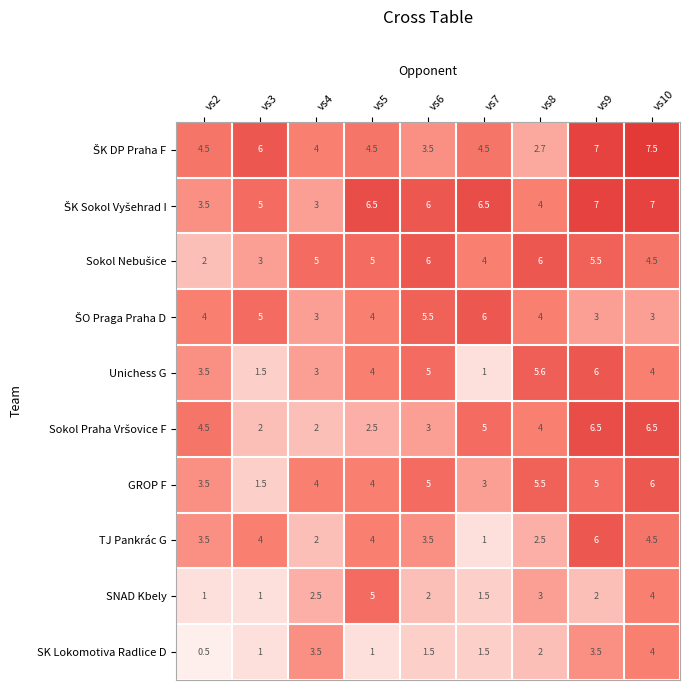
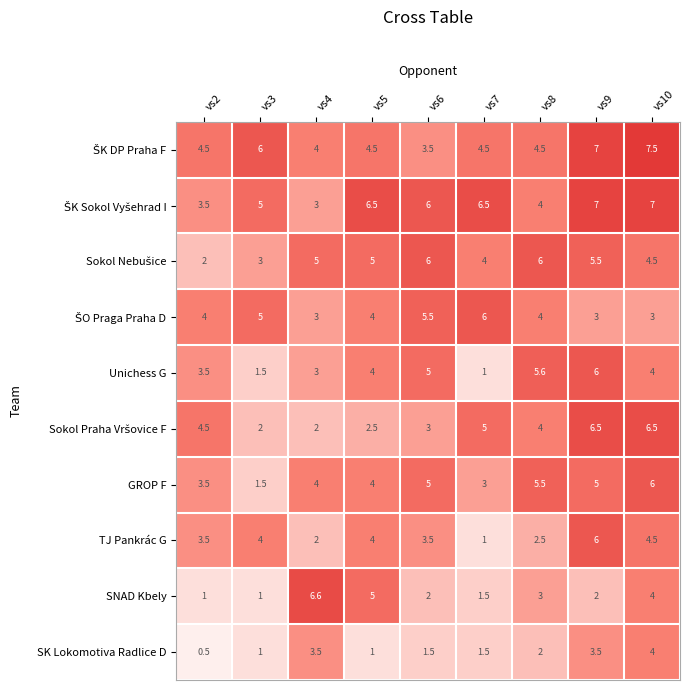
ŠK DP Praha F, vs8: 2.7 -> 4.5
SNAD Kbely, vs4: 2.5 -> 6.6
